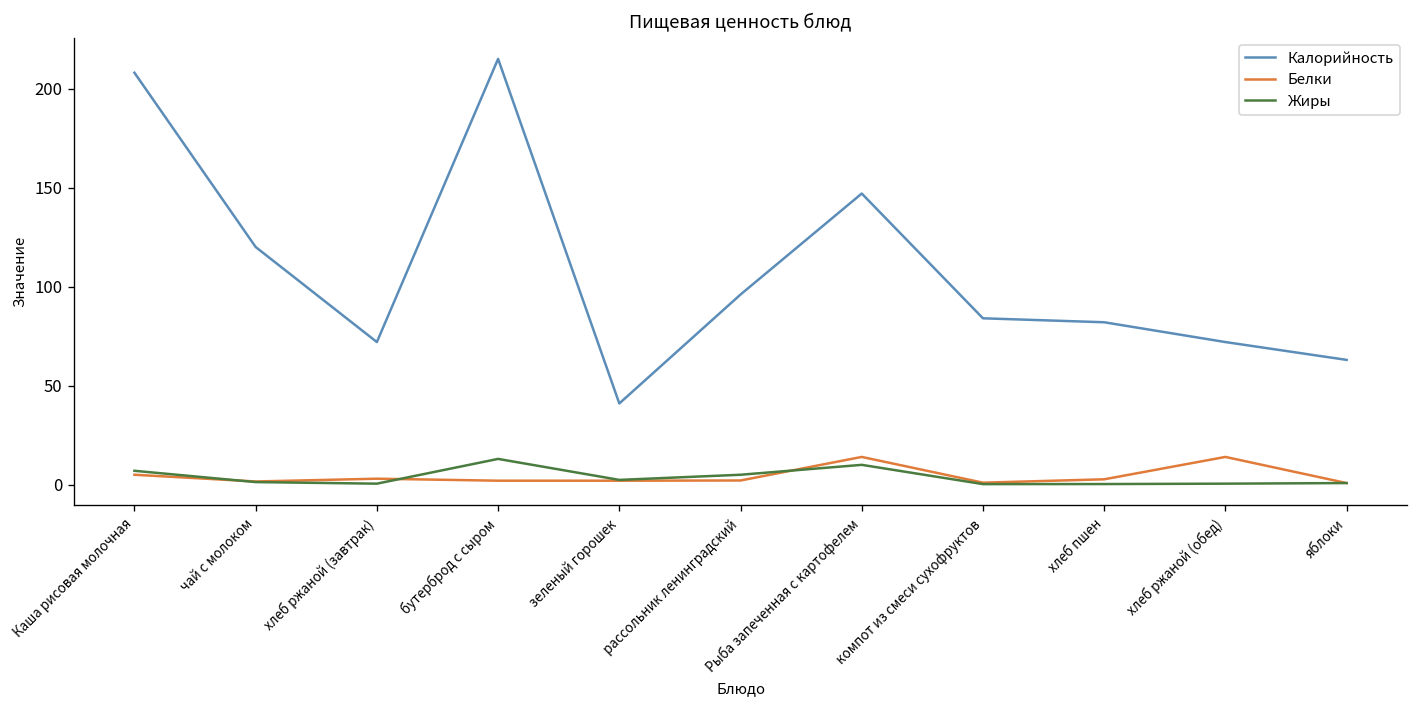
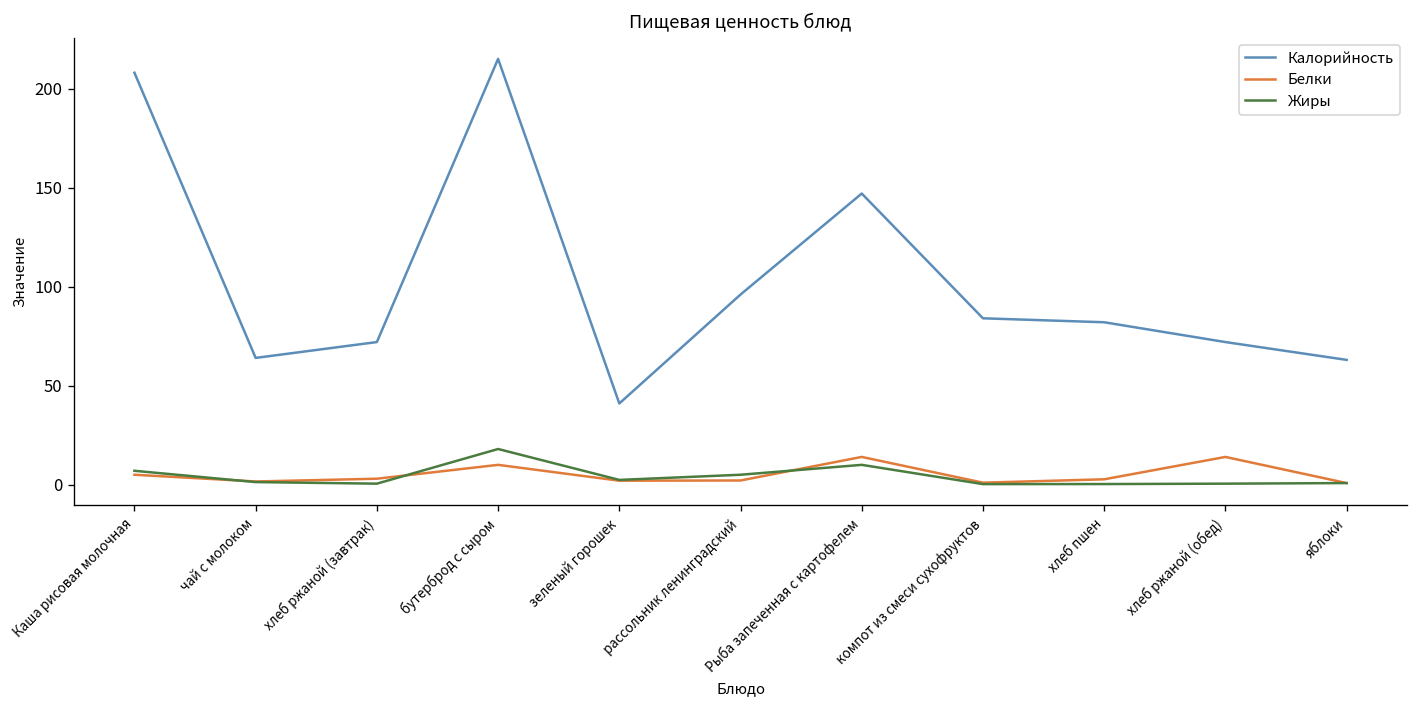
Калорийность, чай с молоком: 120 -> 64
Белки, бутерброд с сыром: 2 -> 10
Жиры, бутерброд с сыром: 13 -> 18
